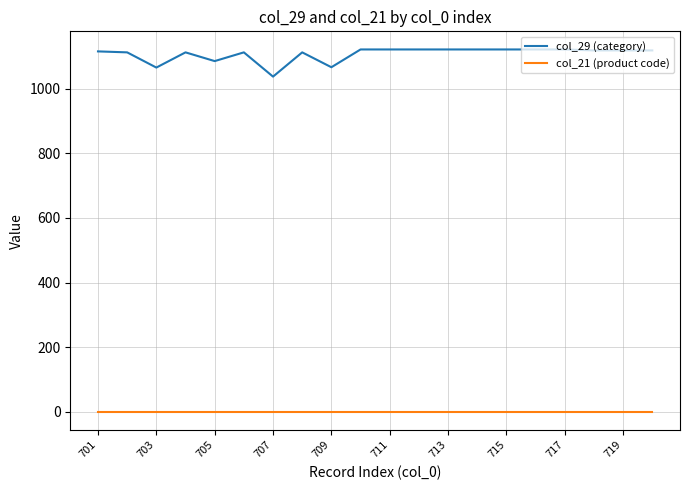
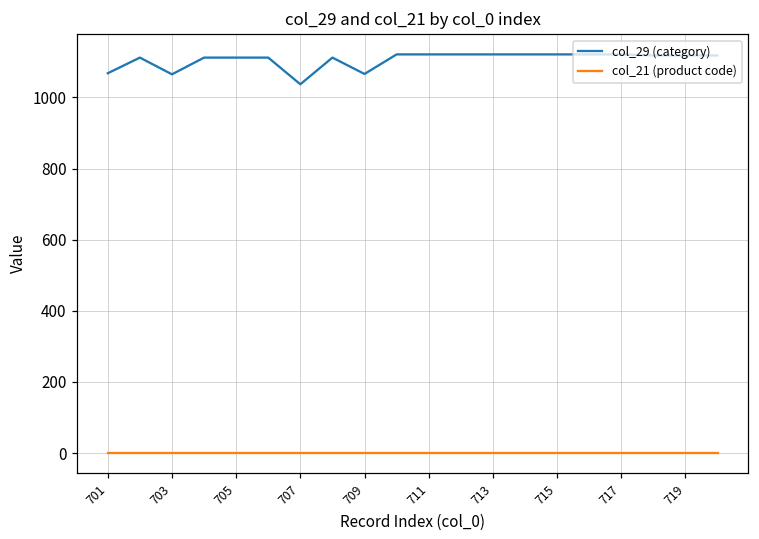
col_29 (category), 701: 1120 -> 1070
col_29 (category), 705: 1090 -> 1110
